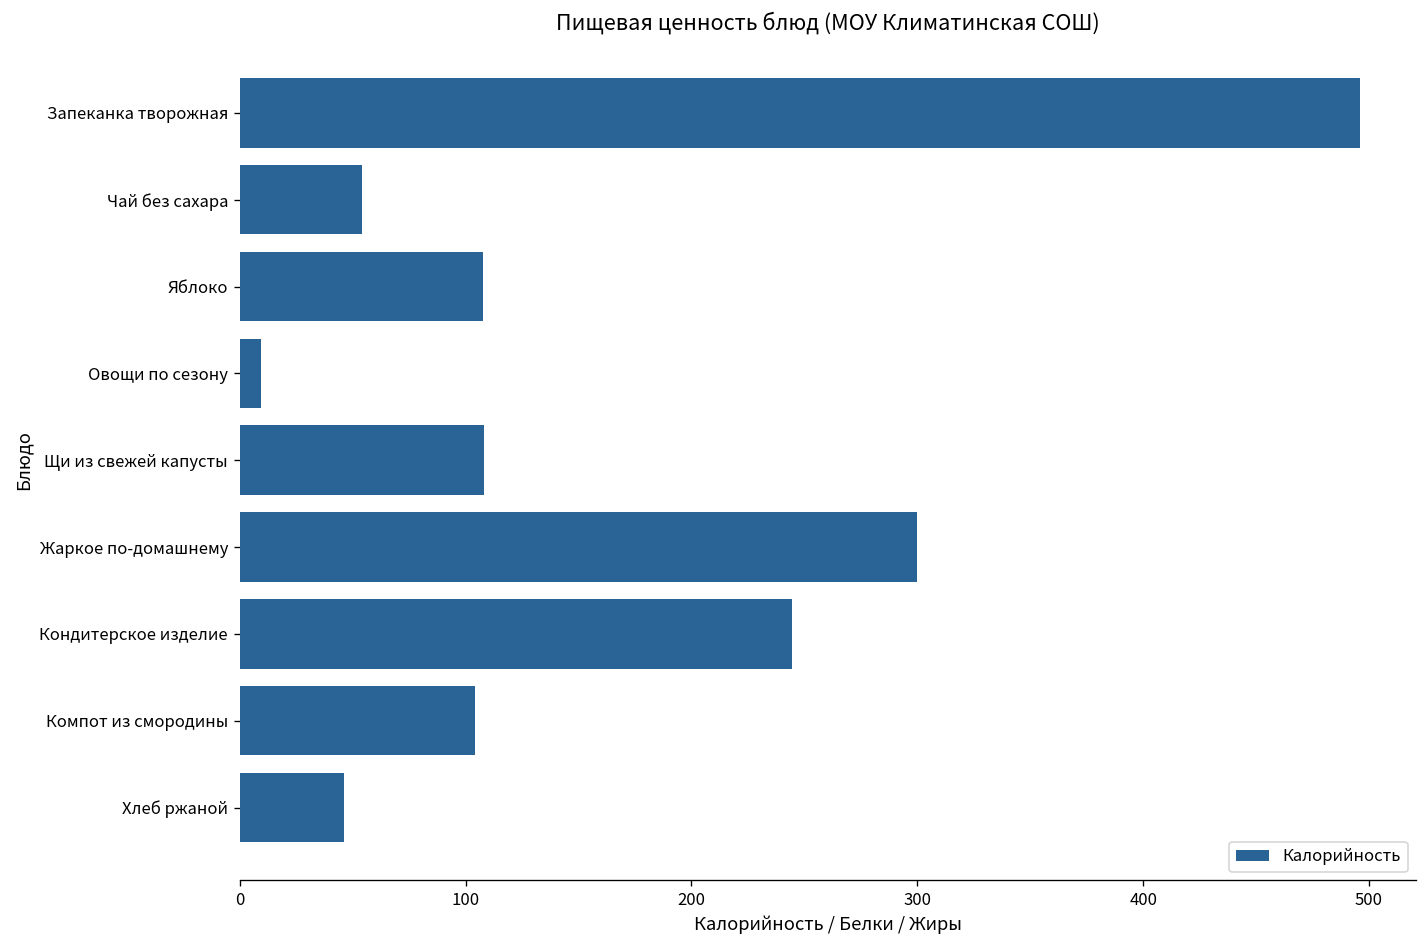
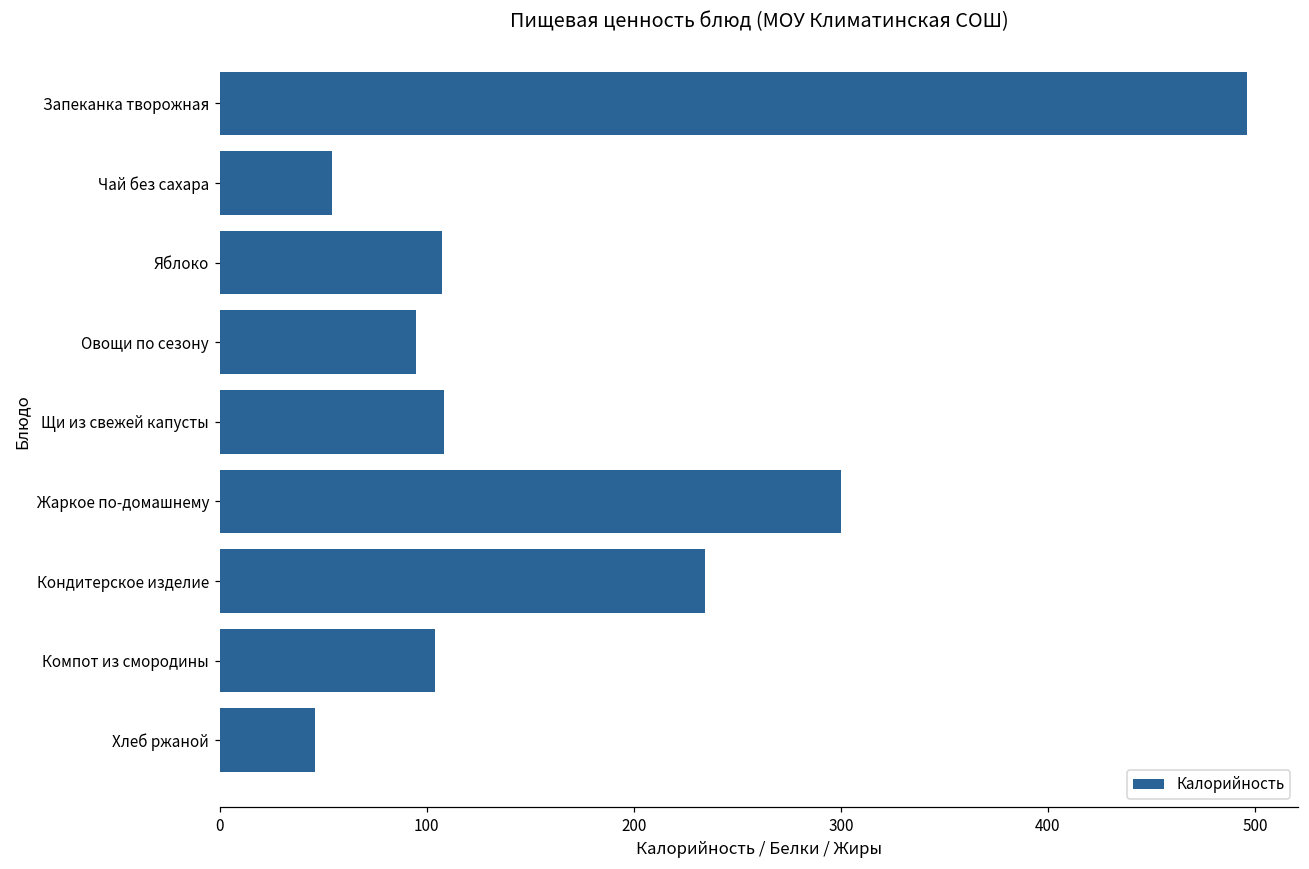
Овощи по сезону: 10 -> 95
Кондитерское изделие: 245 -> 235
